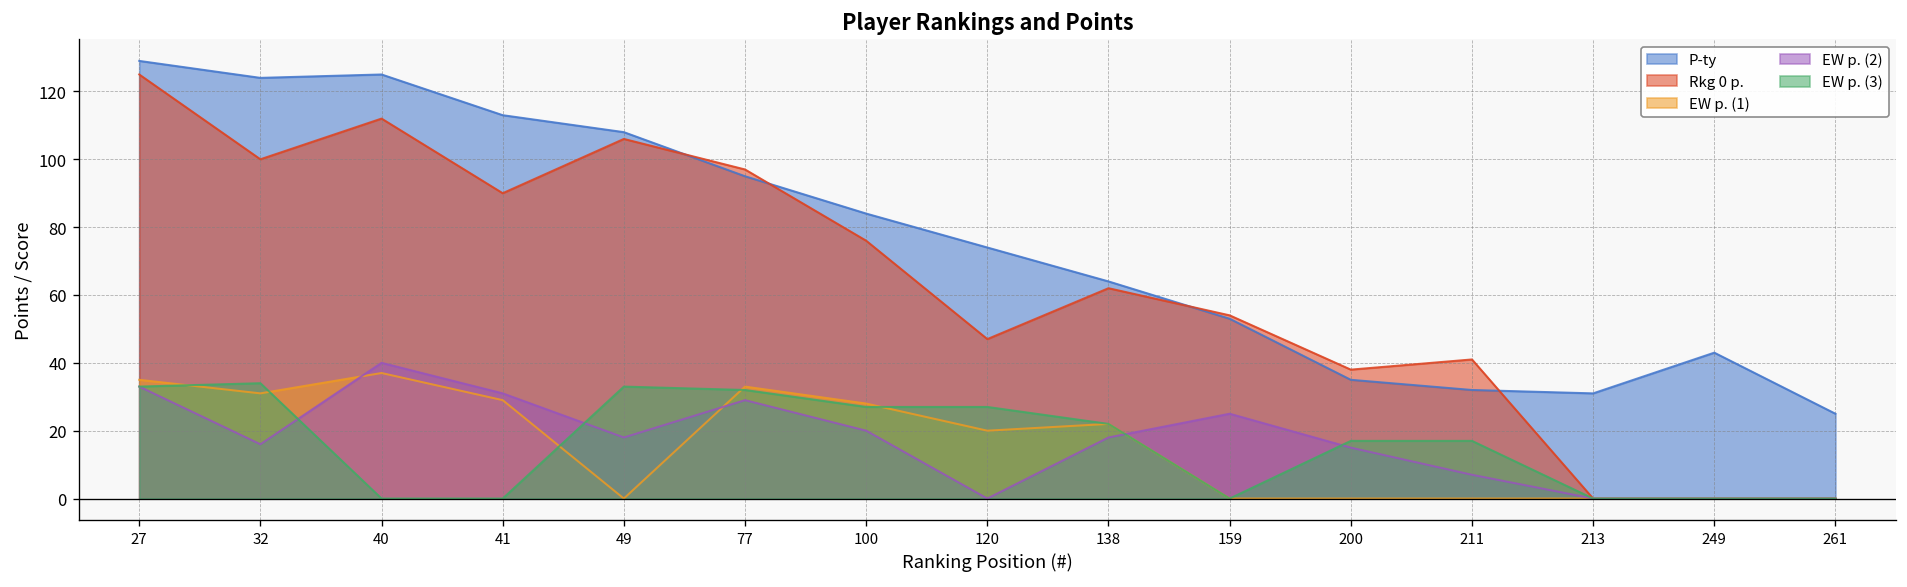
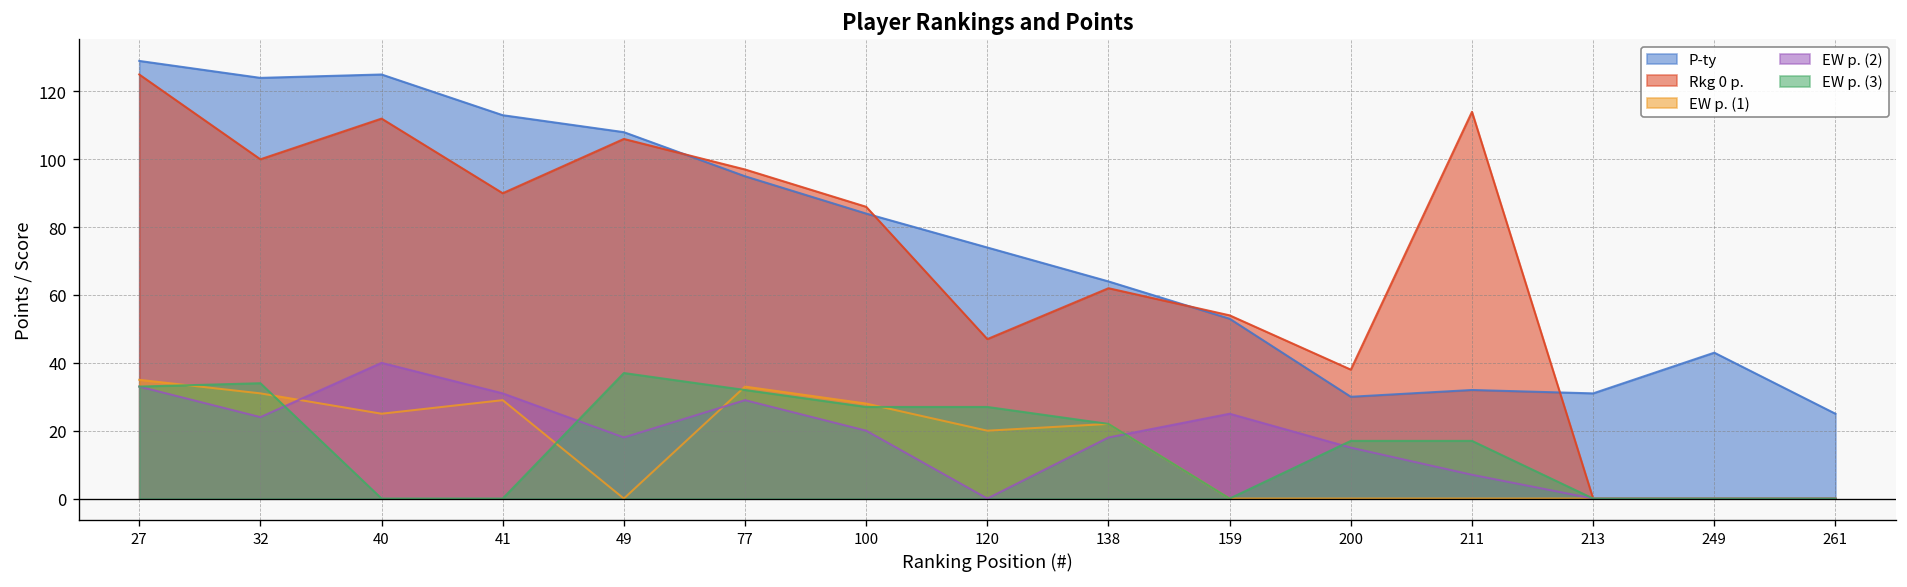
EW p. (2), 32: 16 -> 24
EW p. (1), 40: 37 -> 25
EW p. (3), 49: 33 -> 37
Rkg 0 p., 100: 76 -> 86
P-ty, 200: 35 -> 30
Rkg 0 p., 211: 41 -> 114
